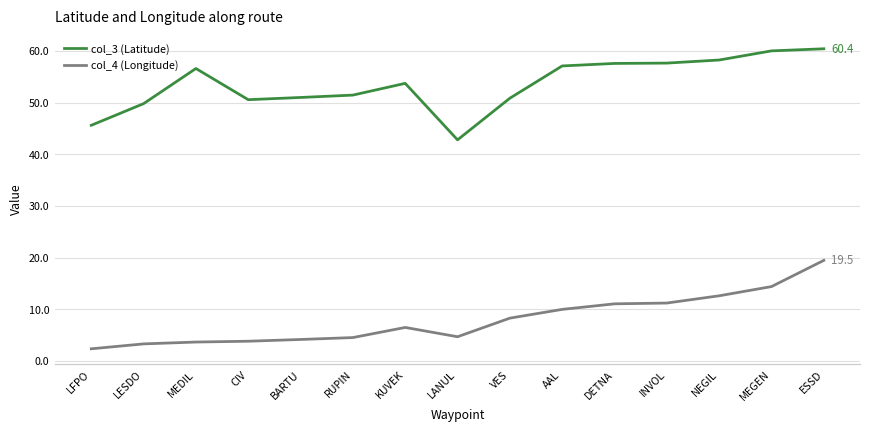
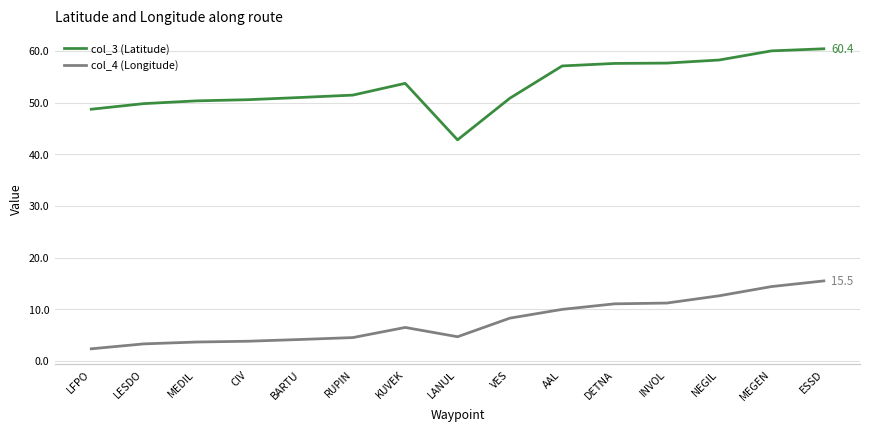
col_3 (Latitude), LFPO: 46 -> 49
col_3 (Latitude), MEDIL: 57 -> 50
col_4 (Longitude), ESSD: 19.5 -> 15.5
